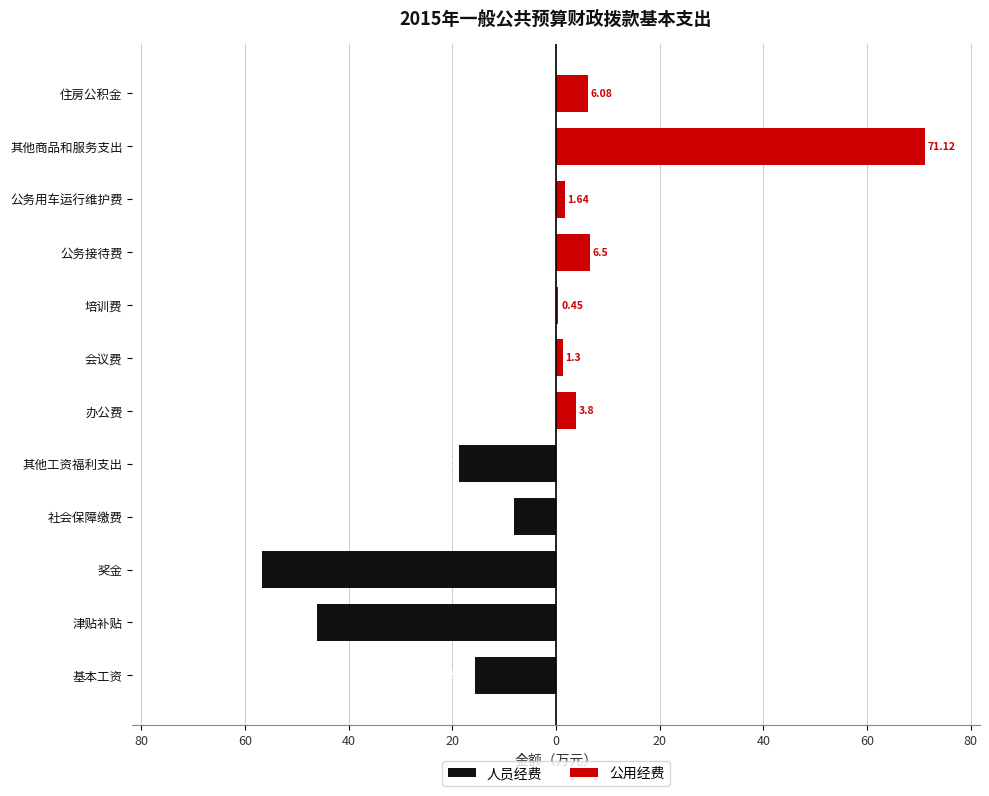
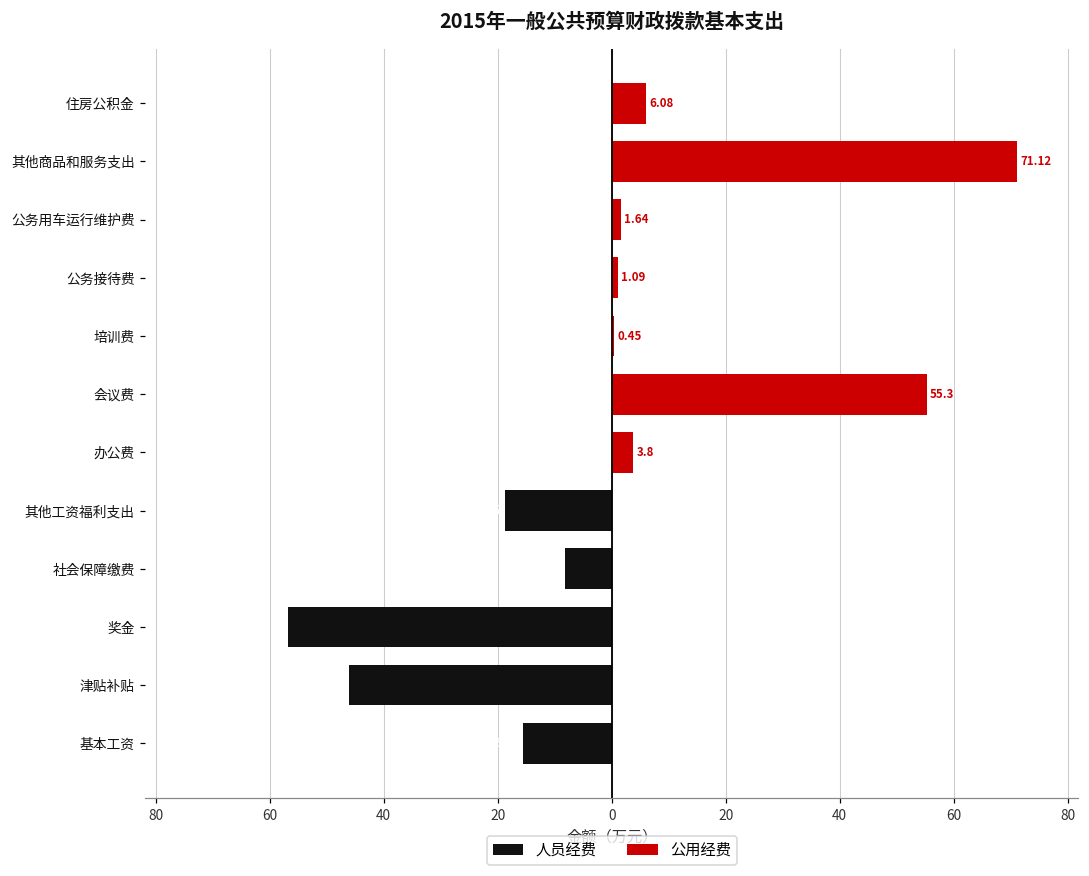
公用经费, 公务接待费: 6.5 -> 1.09
公用经费, 会议费: 1.3 -> 55.3
